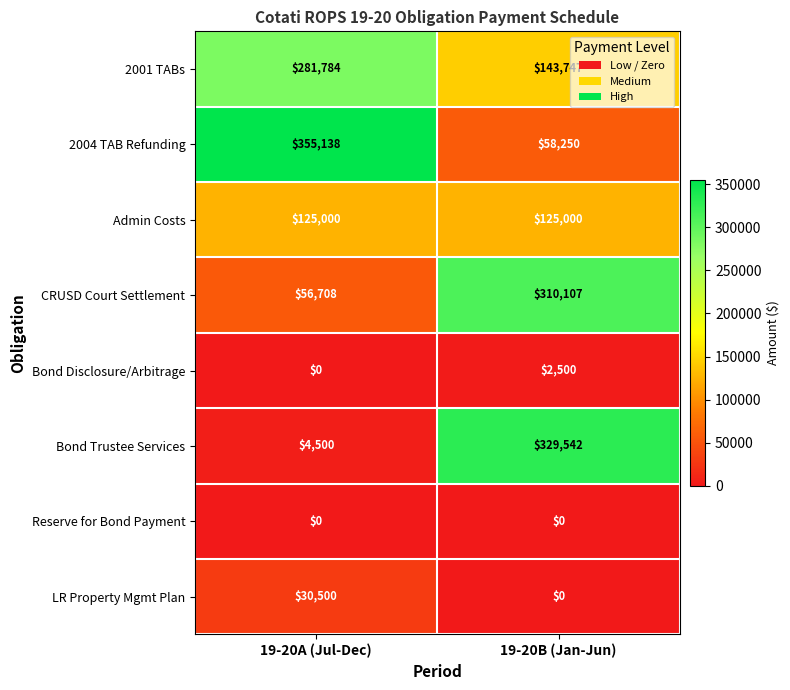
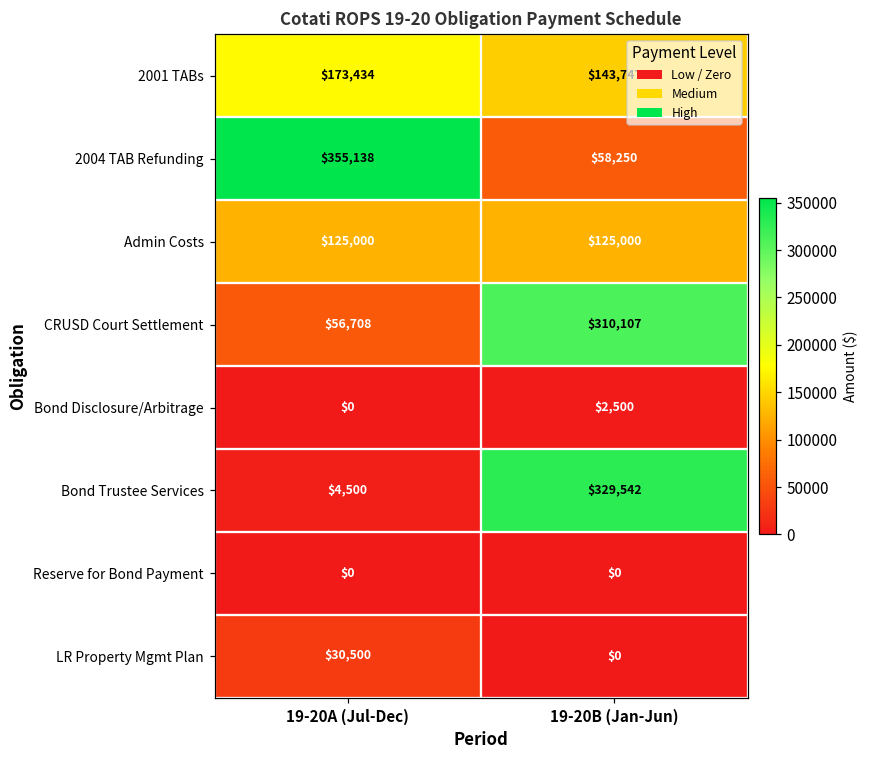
2001 TABs, 19-20A (Jul-Dec): $281,784 -> $173,434
